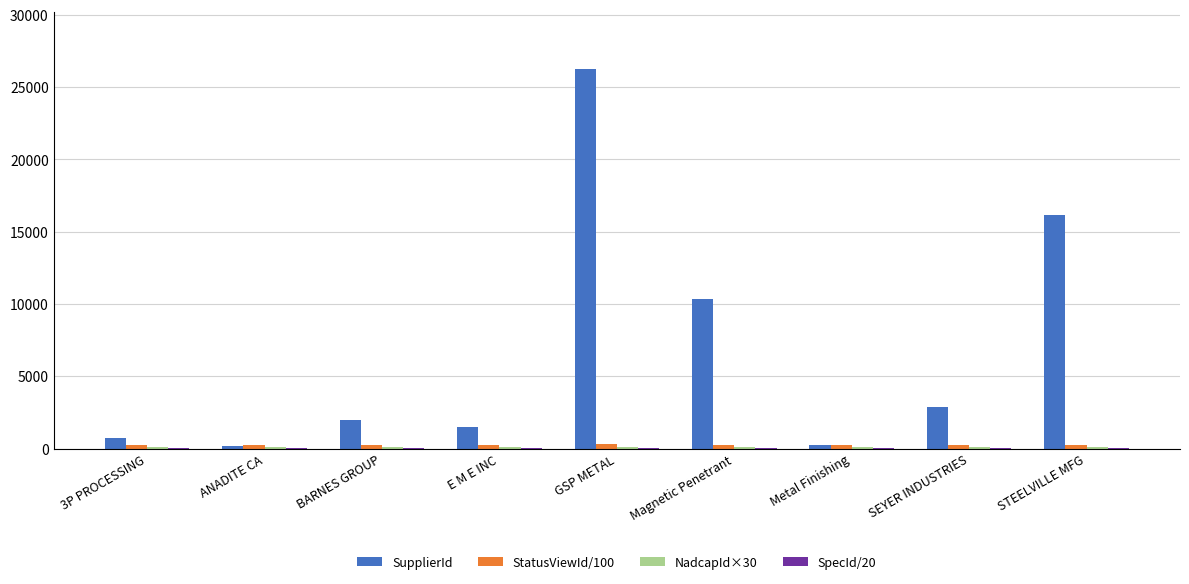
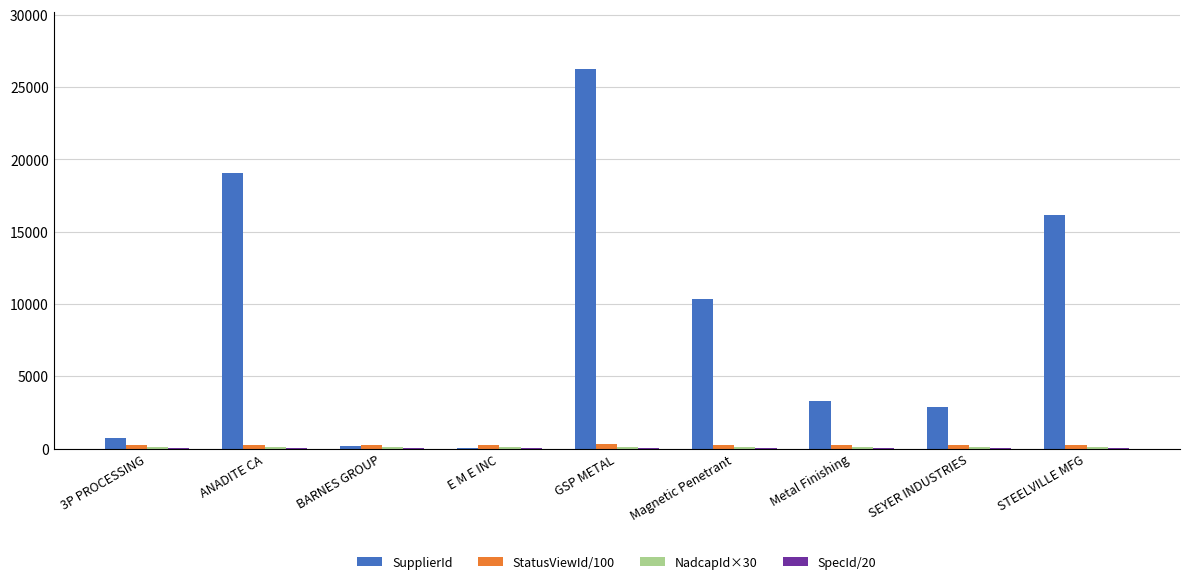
SupplierId, ANADITE CA: 200 -> 19000
SupplierId, BARNES GROUP: 2000 -> 200
SupplierId, E M E INC: 1500 -> 100
SupplierId, Metal Finishing: 200 -> 3300
